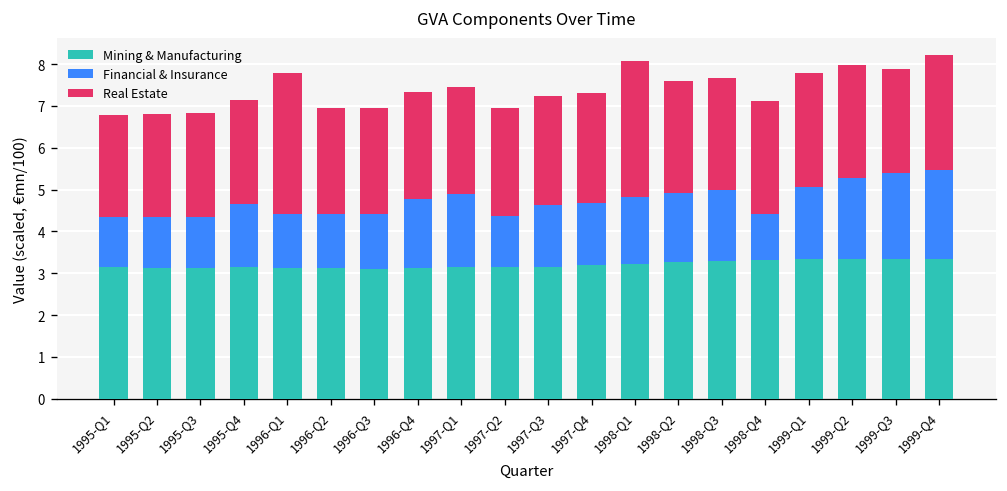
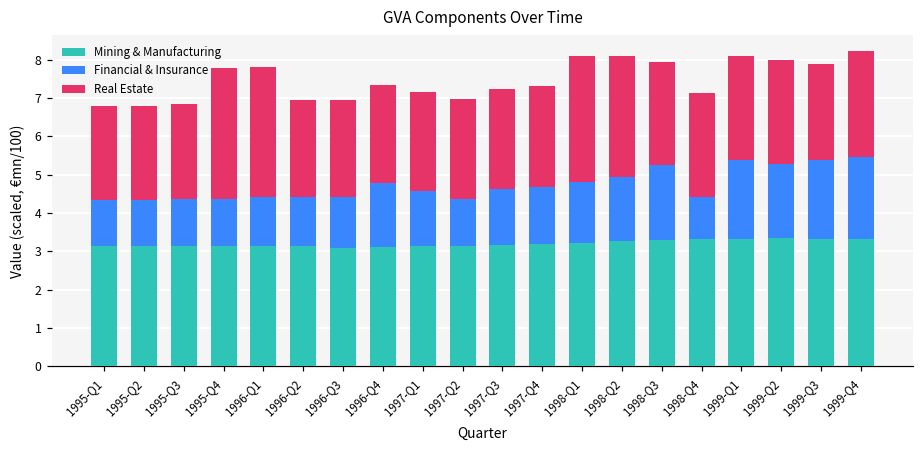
Financial & Insurance, 1995-Q4: 1.5 -> 1.2
Real Estate, 1995-Q4: 2.5 -> 3.4
Financial & Insurance, 1997-Q1: 1.7 -> 1.4
Real Estate, 1998-Q2: 2.7 -> 3.2
Financial & Insurance, 1998-Q3: 1.7 -> 1.9
Financial & Insurance, 1999-Q1: 1.7 -> 2.1
